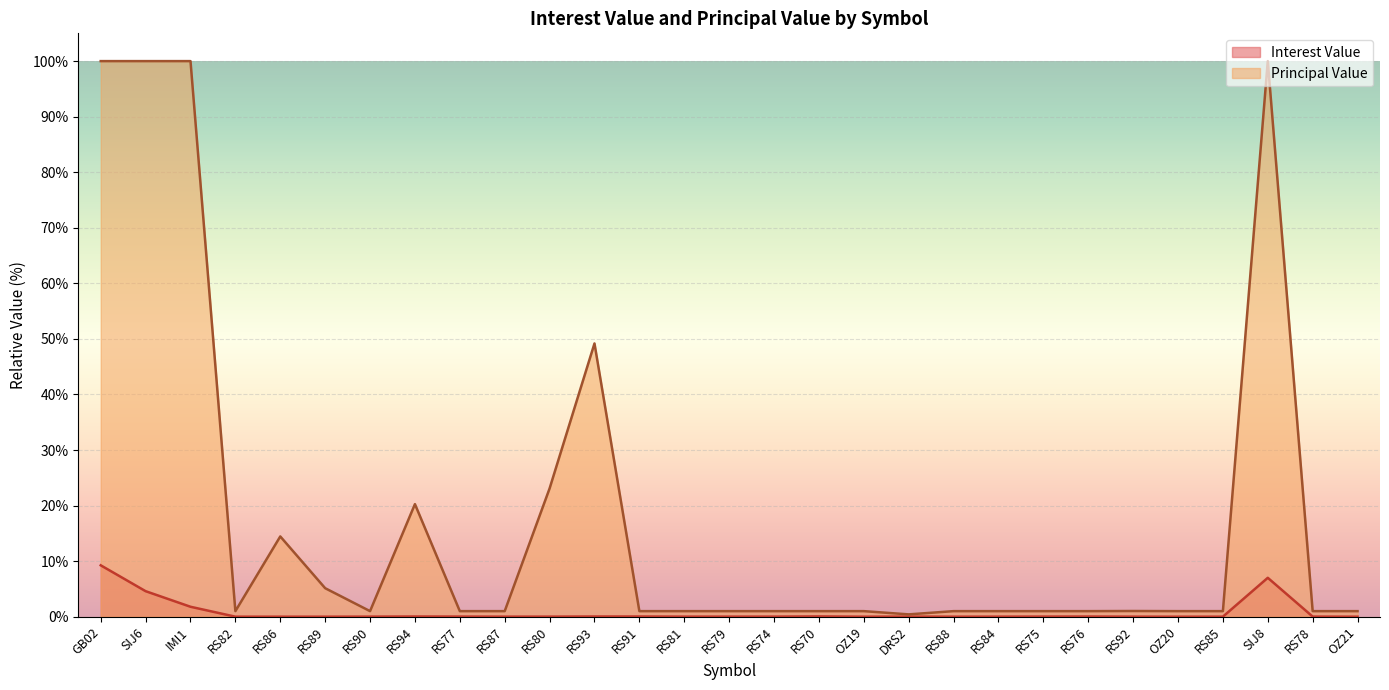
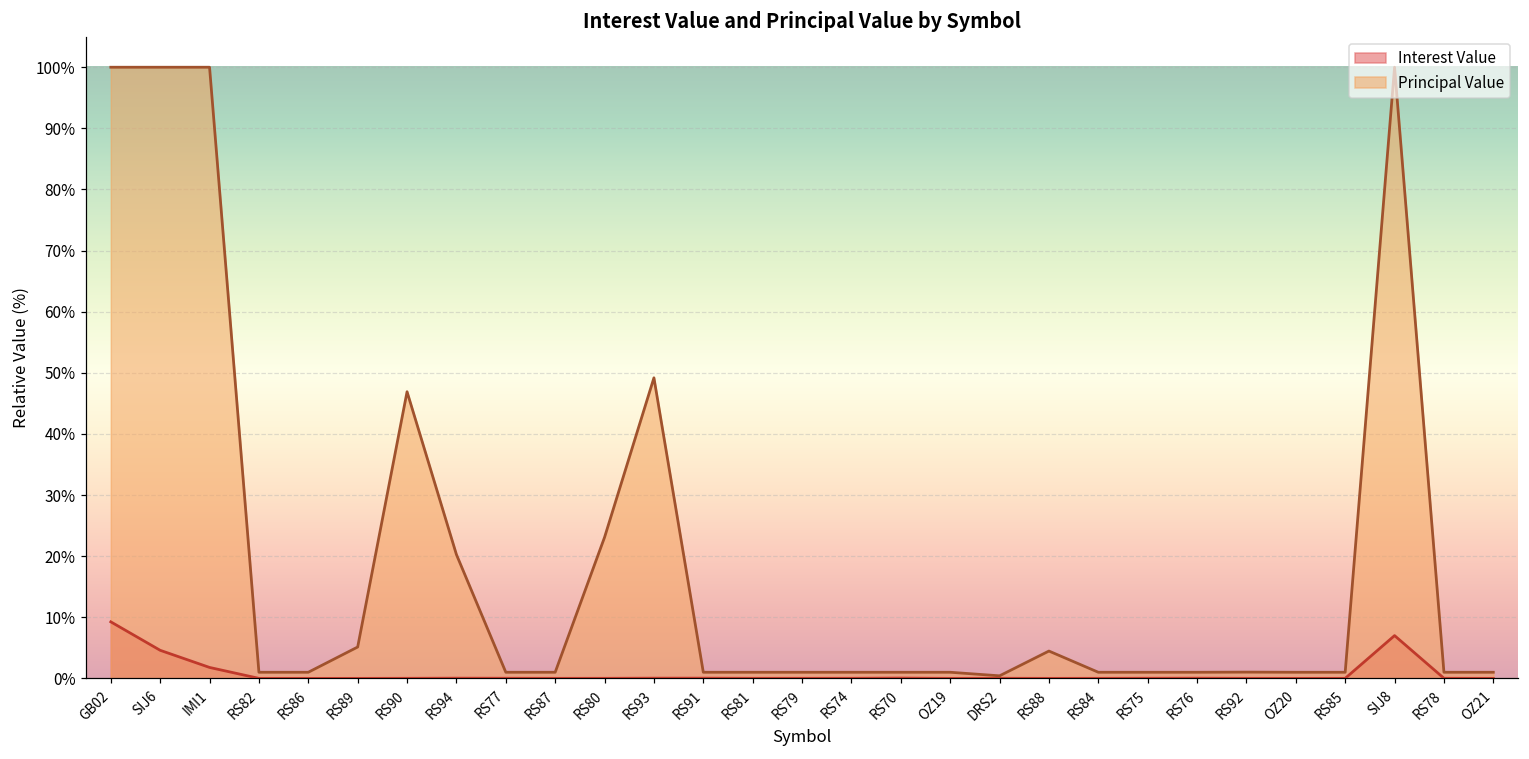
Principal Value, RS86: 14% -> 1%
Principal Value, RS90: 1% -> 47%
Principal Value, RS88: 1% -> 4%
